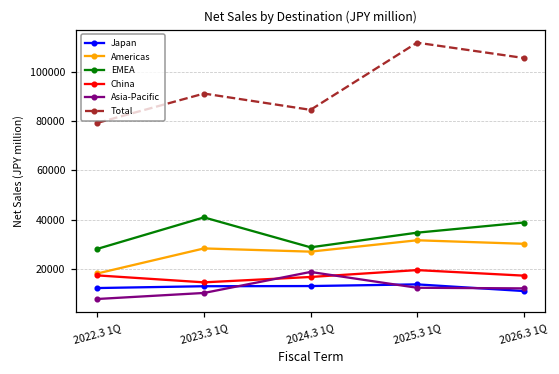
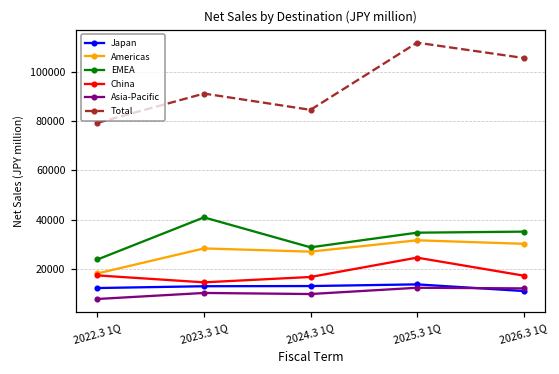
EMEA, 2022.3 1Q: 28000 -> 24000
Asia-Pacific, 2024.3 1Q: 19000 -> 10000
China, 2025.3 1Q: 20000 -> 25000
EMEA, 2026.3 1Q: 39000 -> 35000
